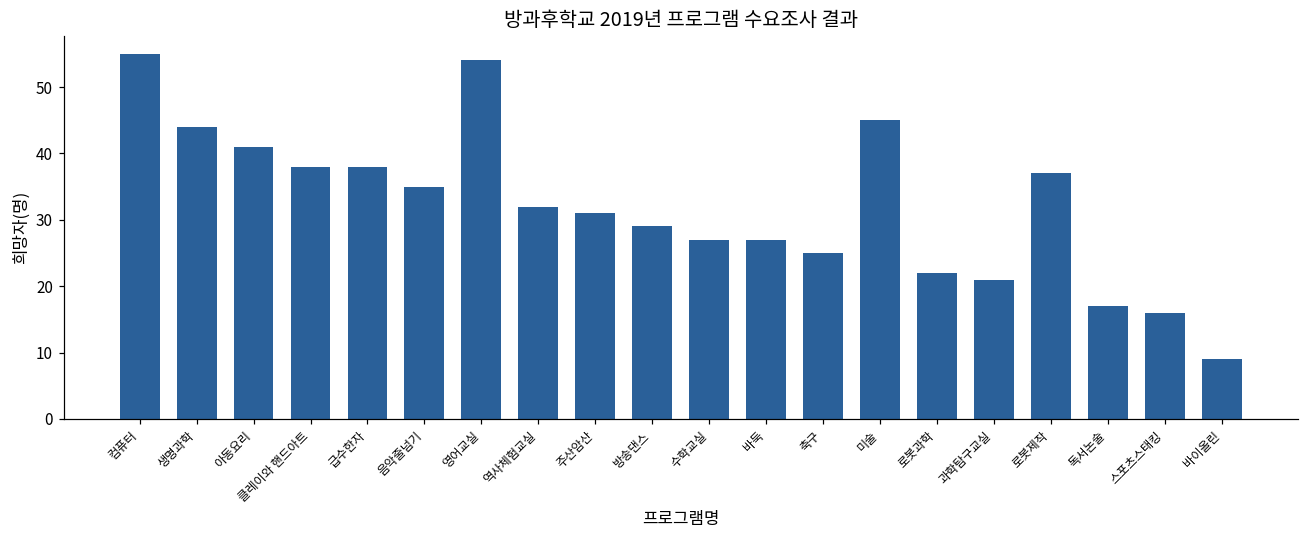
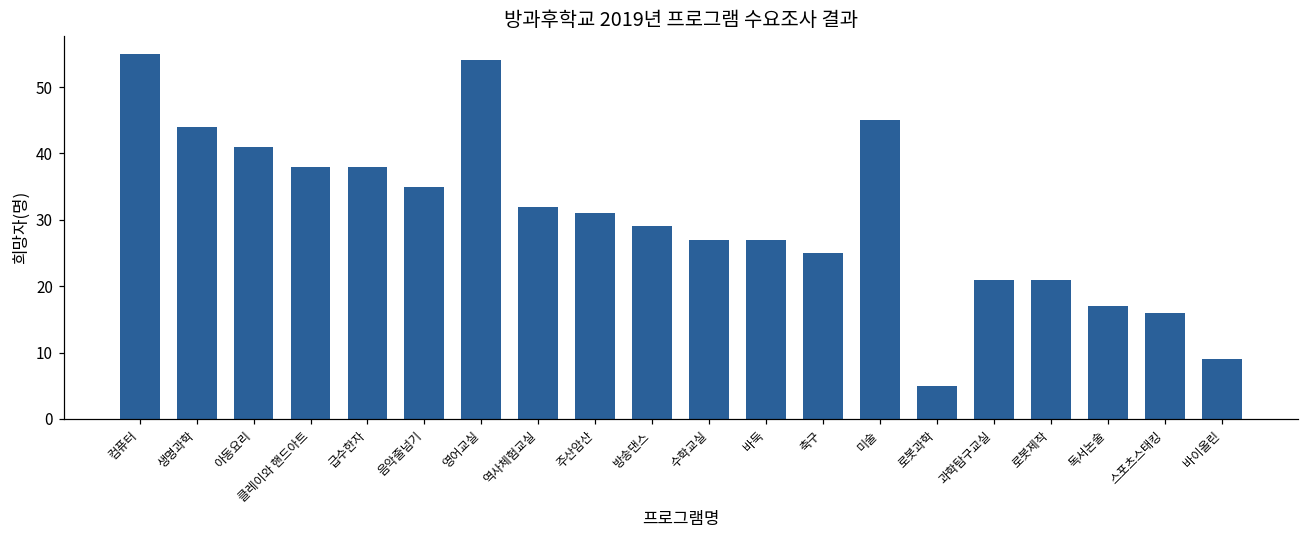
로봇과학: 22 -> 5
로봇제작: 37 -> 21
